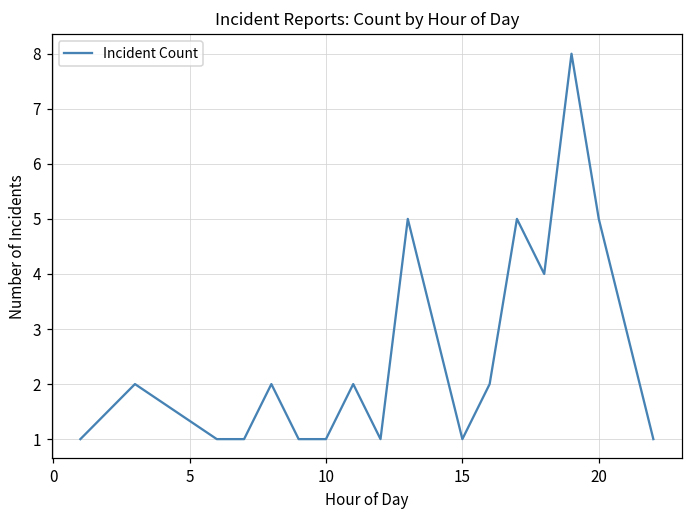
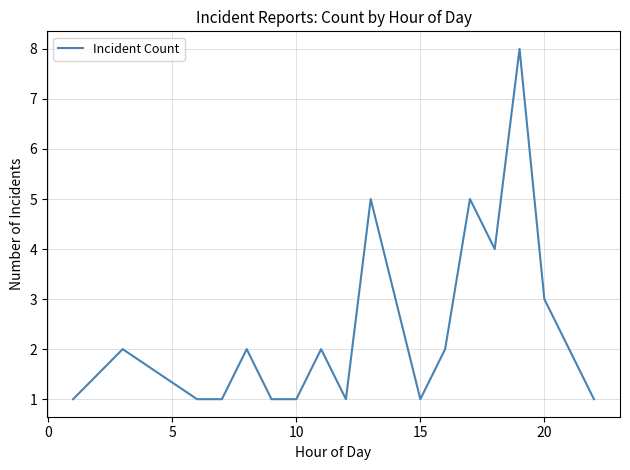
20: 5 -> 3
